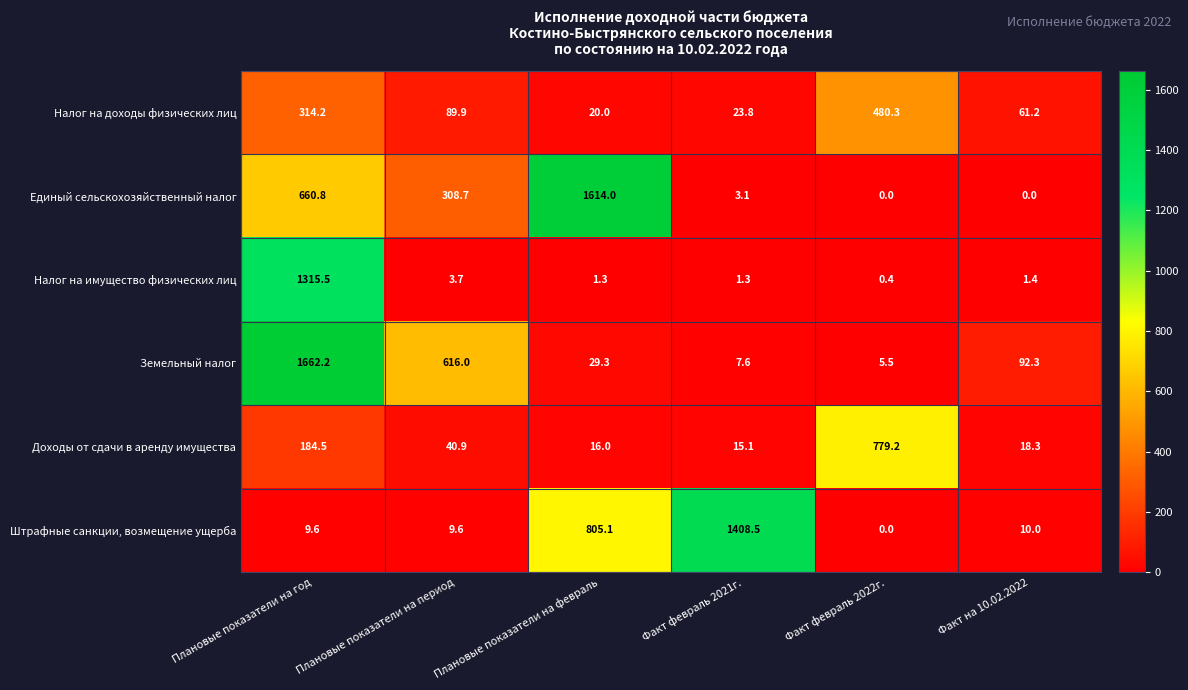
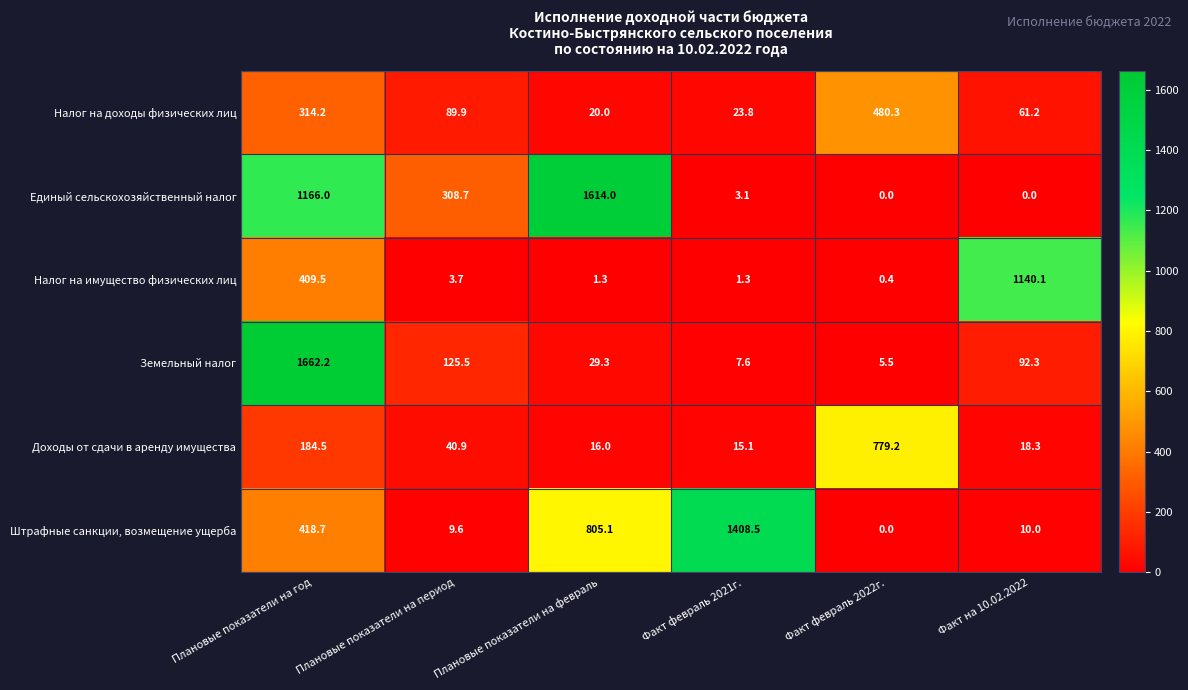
Единый сельскохозяйственный налог, Плановые показатели на год: 660.8 -> 1166.0
Налог на имущество физических лиц, Плановые показатели на год: 1315.5 -> 409.5
Налог на имущество физических лиц, Факт на 10.02.2022: 1.4 -> 1140.1
Земельный налог, Плановые показатели на период: 616.0 -> 125.5
Штрафные санкции, возмещение ущерба, Плановые показатели на год: 9.6 -> 418.7
